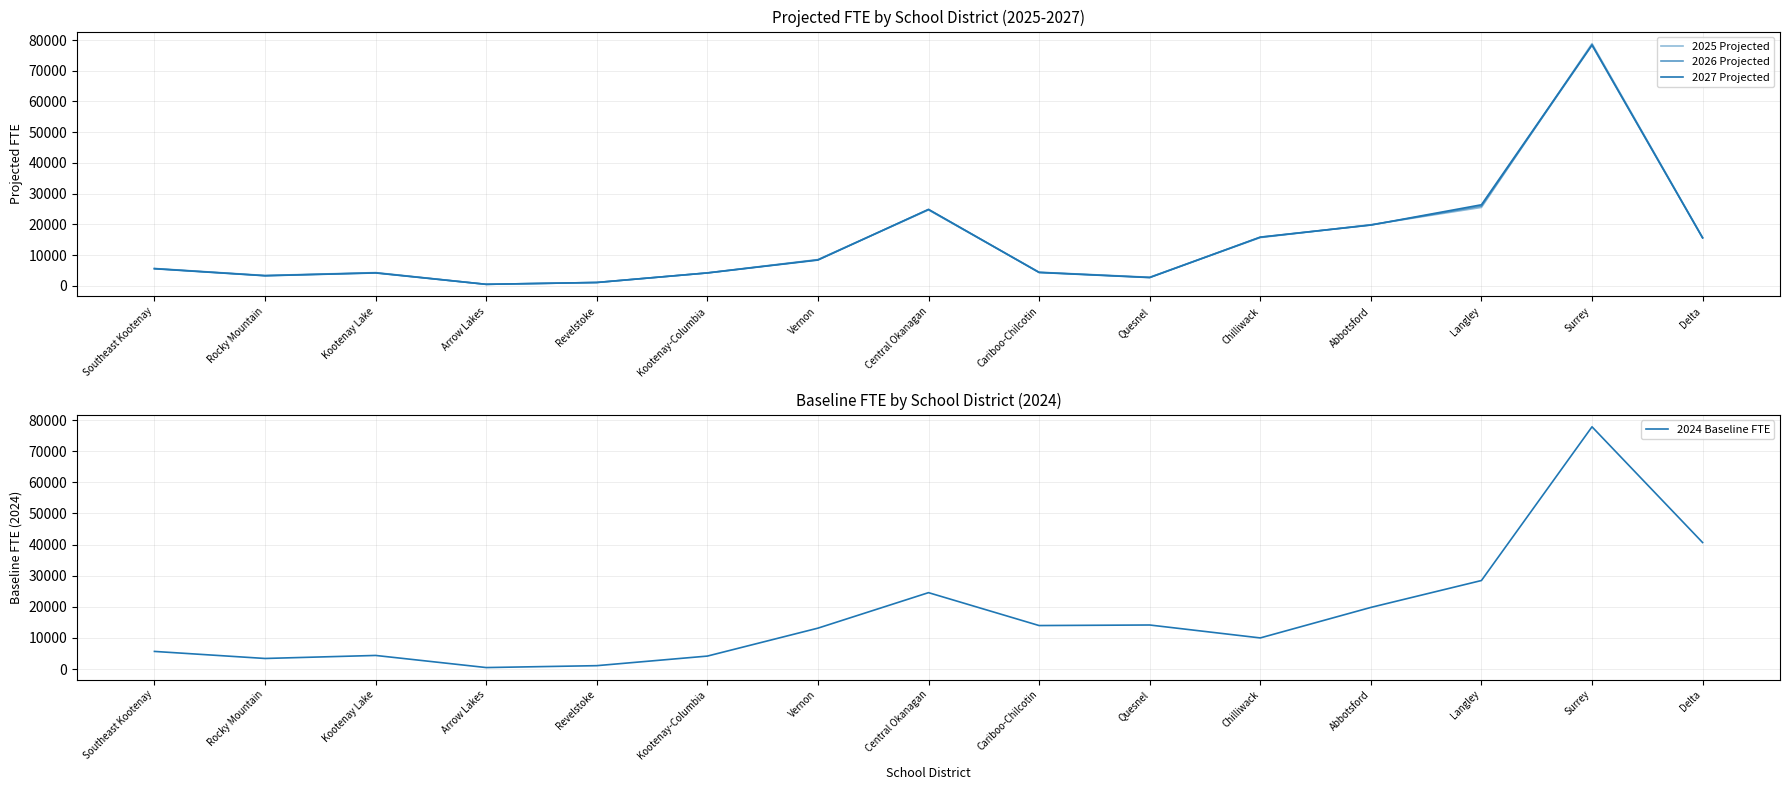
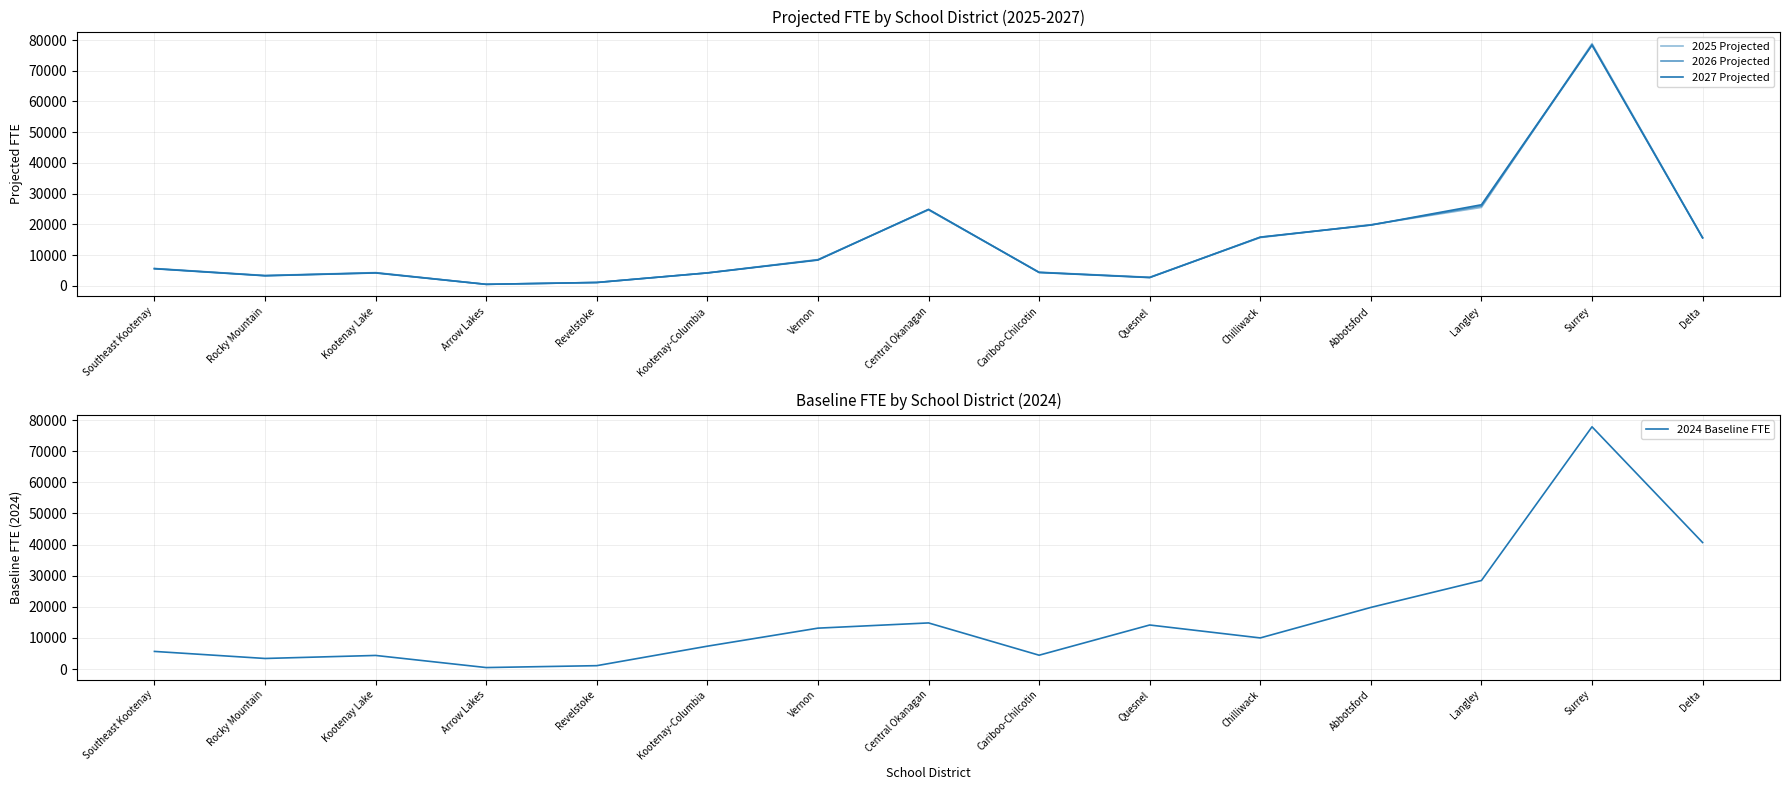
Baseline FTE by School District (2024), Kootenay-Columbia: 4000 -> 7000
Baseline FTE by School District (2024), Central Okanagan: 25000 -> 15000
Baseline FTE by School District (2024), Cariboo-Chilcotin: 14000 -> 4000
